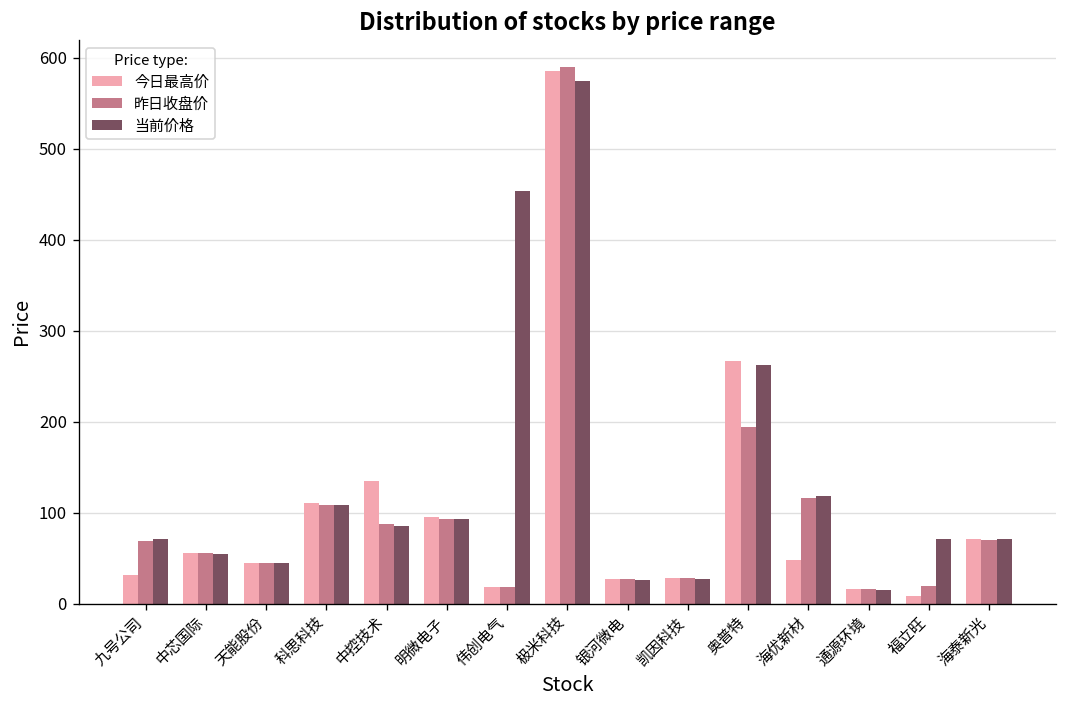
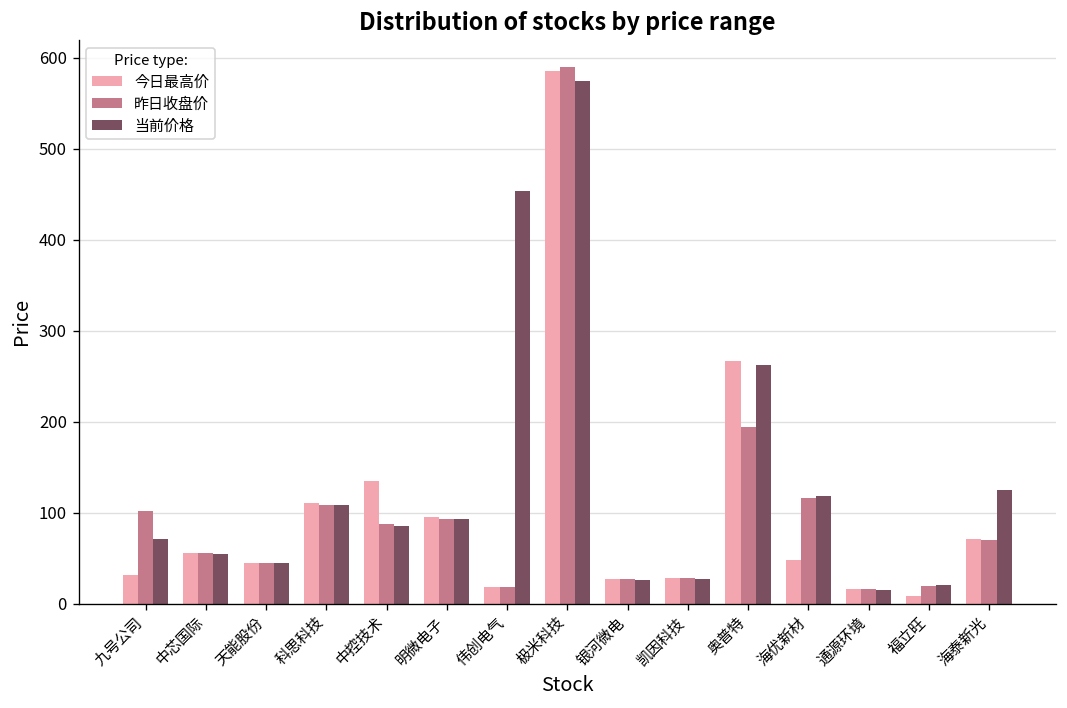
昨日收盘价, 九号公司: 70 -> 100
当前价格, 福立旺: 70 -> 20
当前价格, 海泰新光: 70 -> 130
